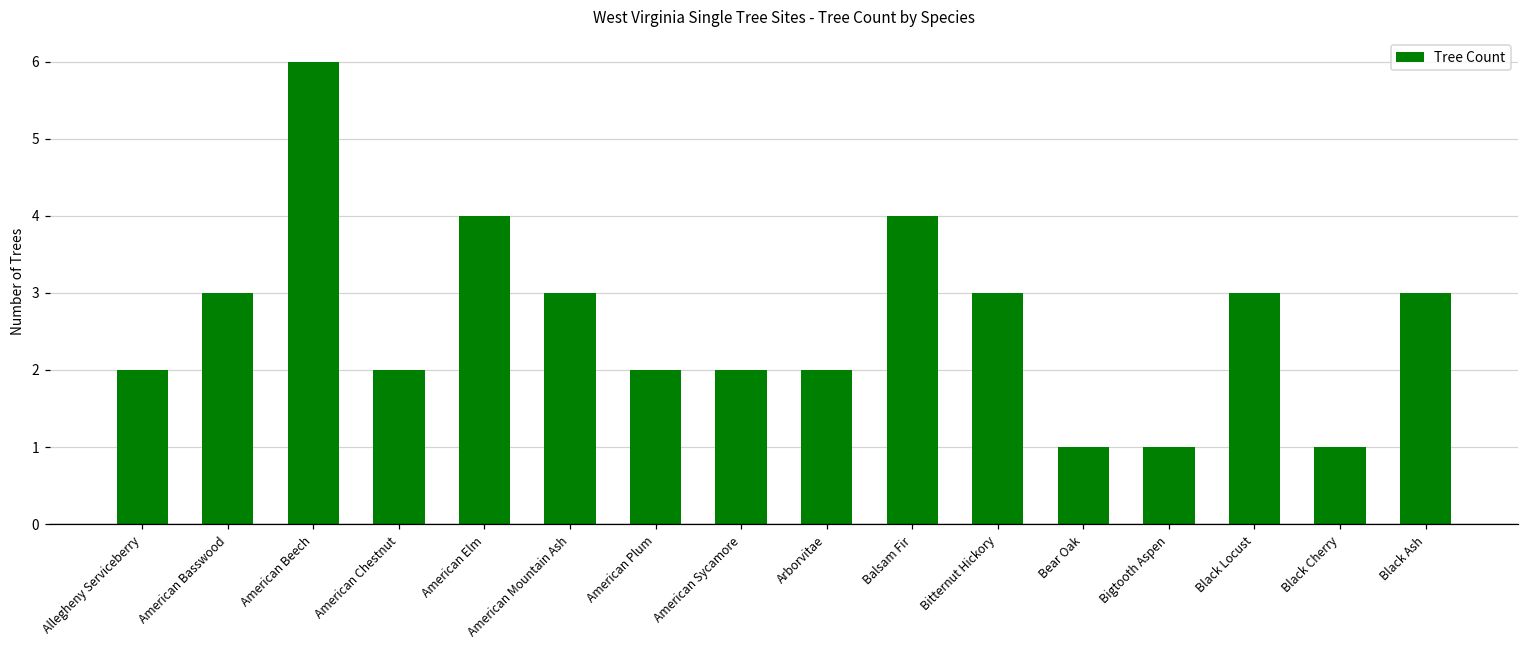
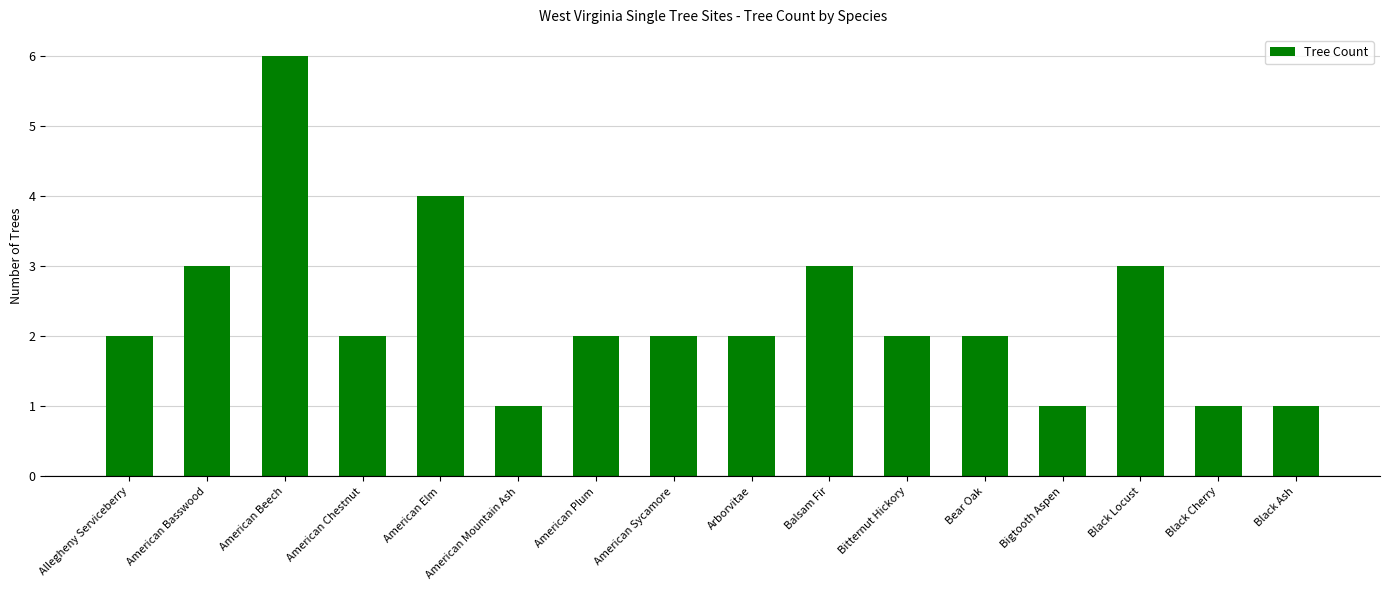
American Mountain Ash: 3 -> 1
Balsam Fir: 4 -> 3
Bitternut Hickory: 3 -> 2
Bear Oak: 1 -> 2
Black Ash: 3 -> 1
